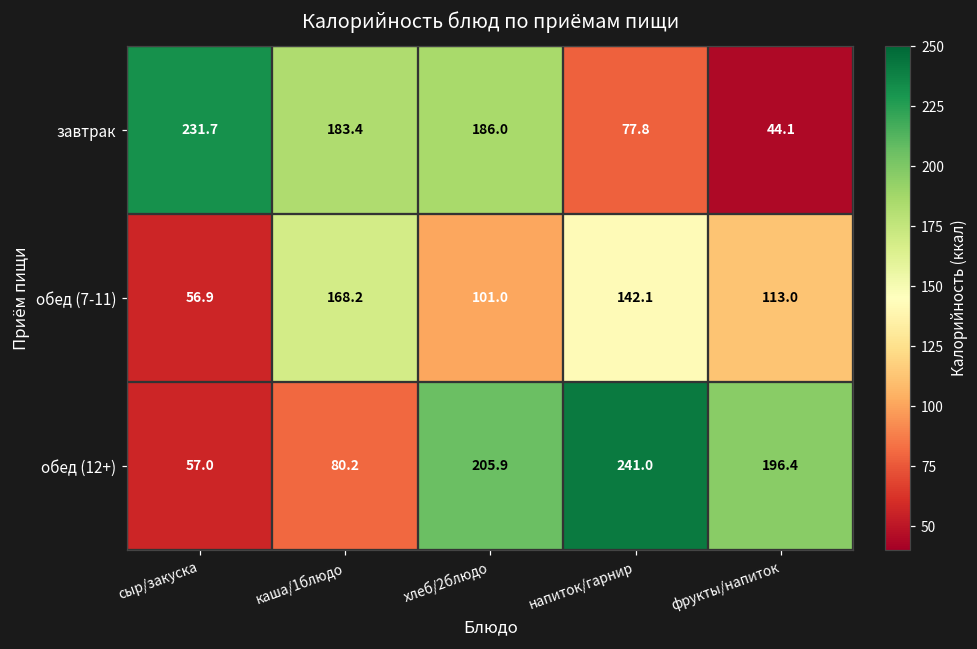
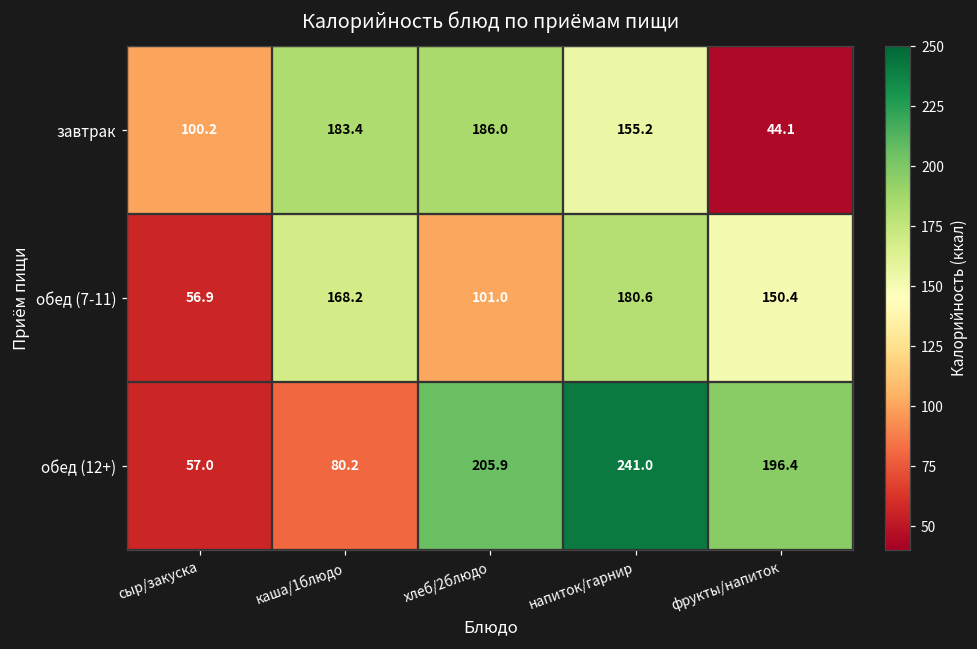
завтрак, сыр/закуска: 231.7 -> 100.2
завтрак, напиток/гарнир: 77.8 -> 155.2
обед (7-11), напиток/гарнир: 142.1 -> 180.6
обед (7-11), фрукты/напиток: 113.0 -> 150.4
